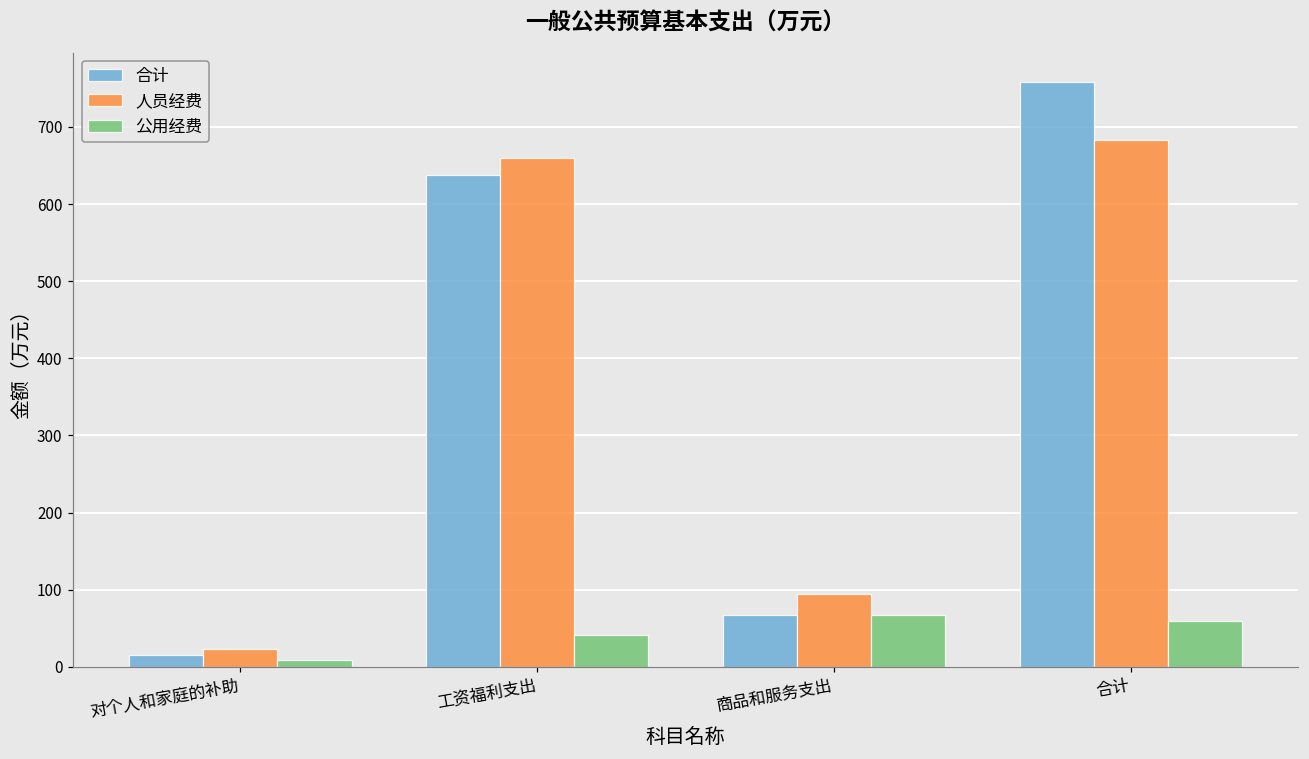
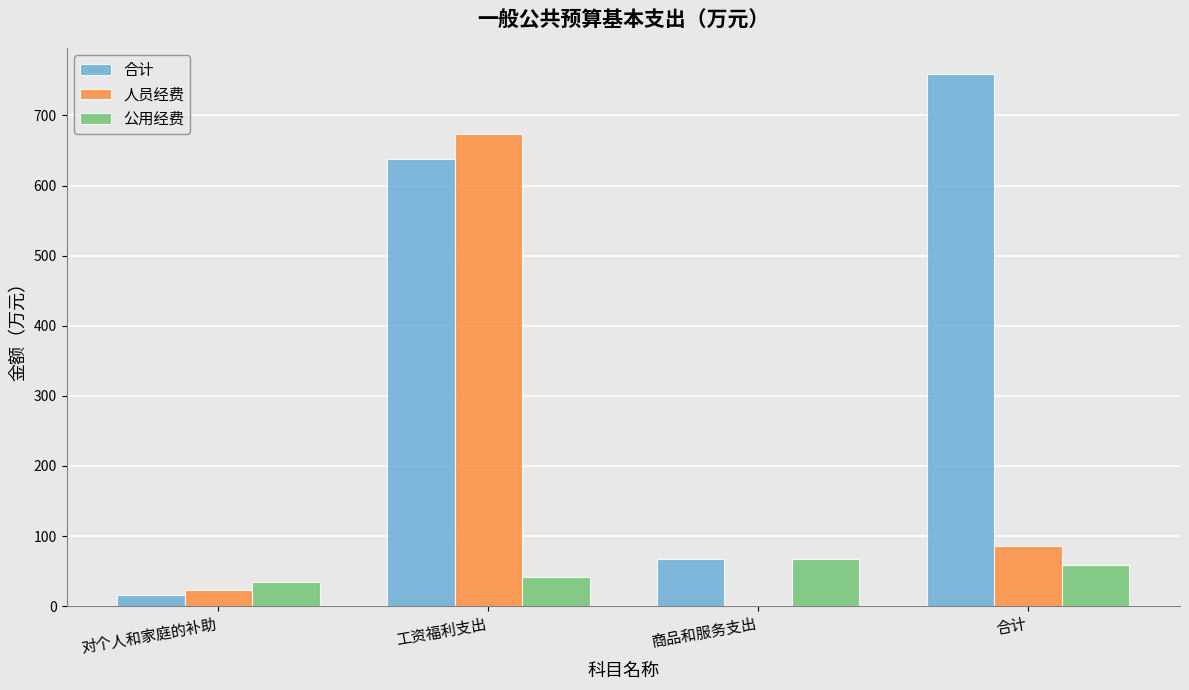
公用经费, 对个人和家庭的补助: 10 -> 40
人员经费, 工资福利支出: 660 -> 670
人员经费, 商品和服务支出: 90 -> 0
人员经费, 合计: 680 -> 90
